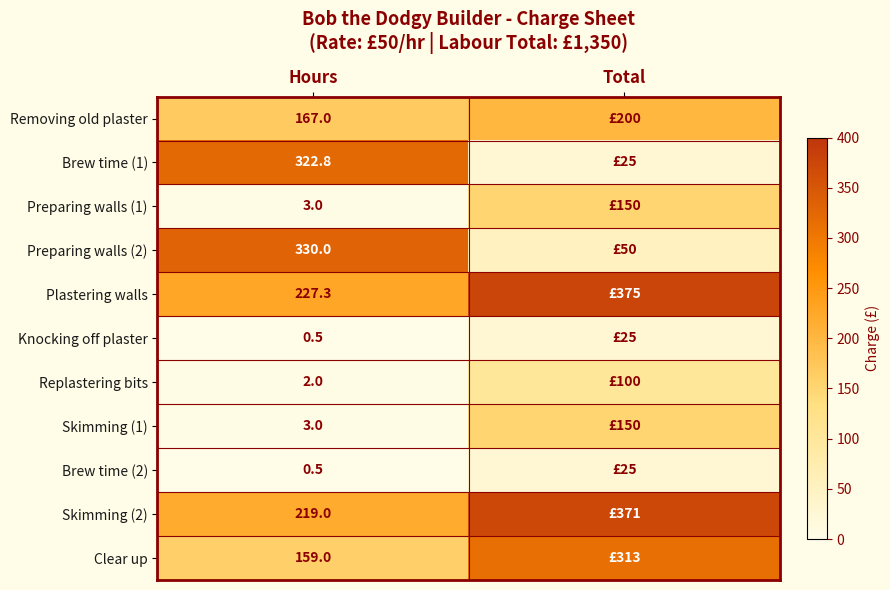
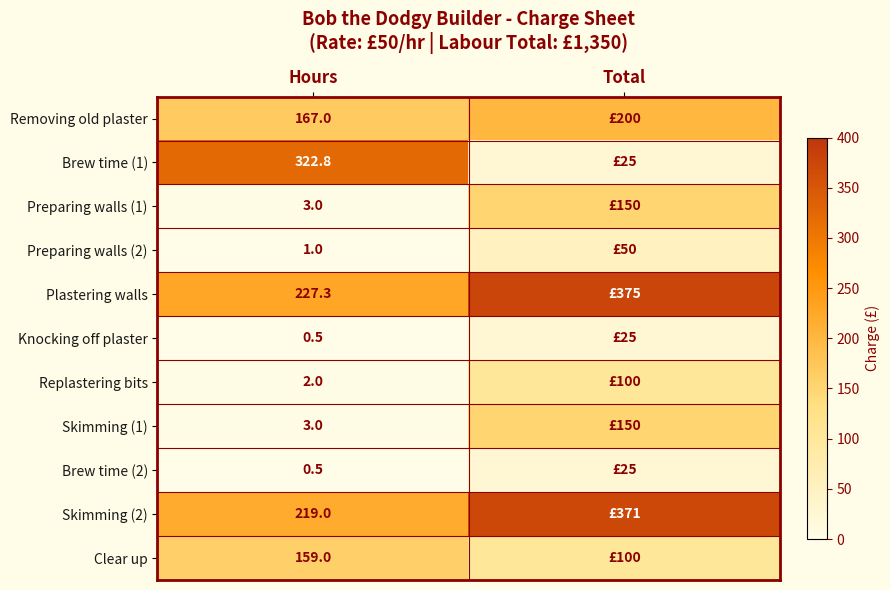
Preparing walls (2), Hours: 330.0 -> 1.0
Clear up, Total: £313 -> £100
